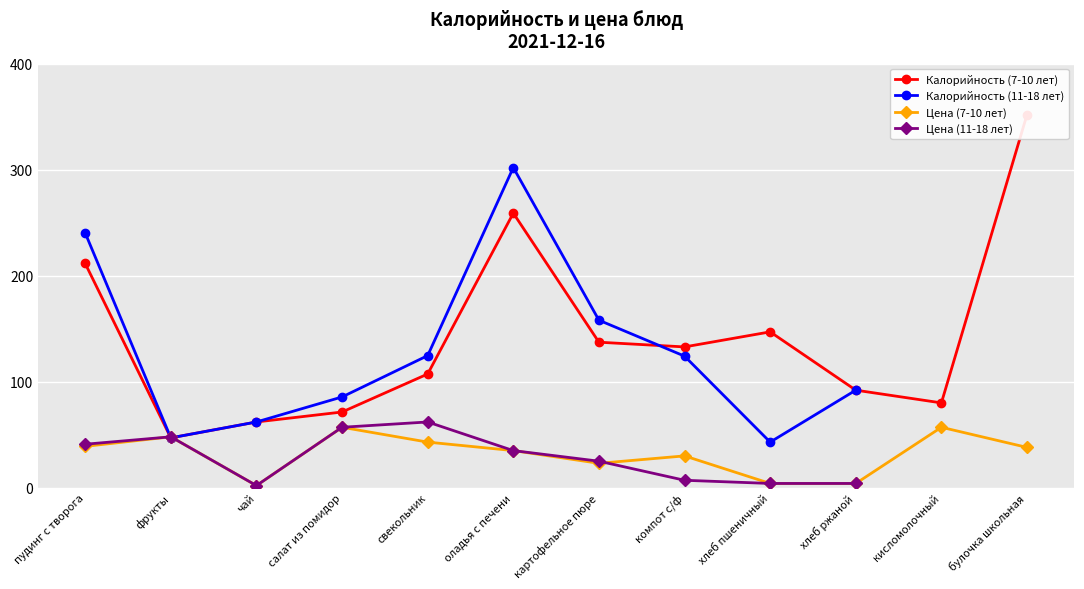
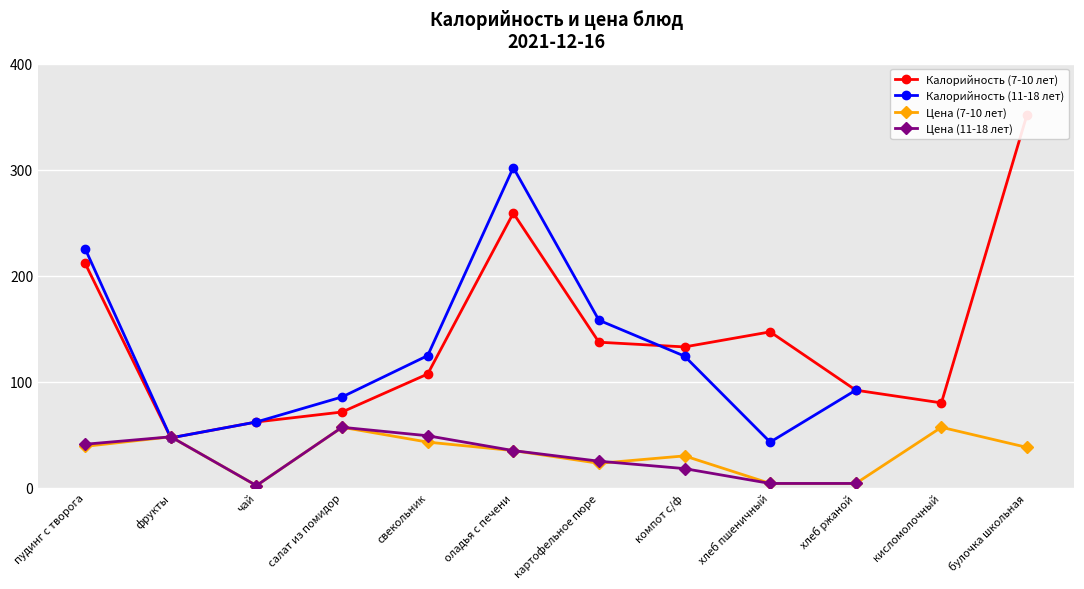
Калорийность (11-18 лет), пудинг с творога: 240 -> 225
Цена (11-18 лет), свекольник: 62 -> 49
Цена (11-18 лет), компот с/ф: 7 -> 18
